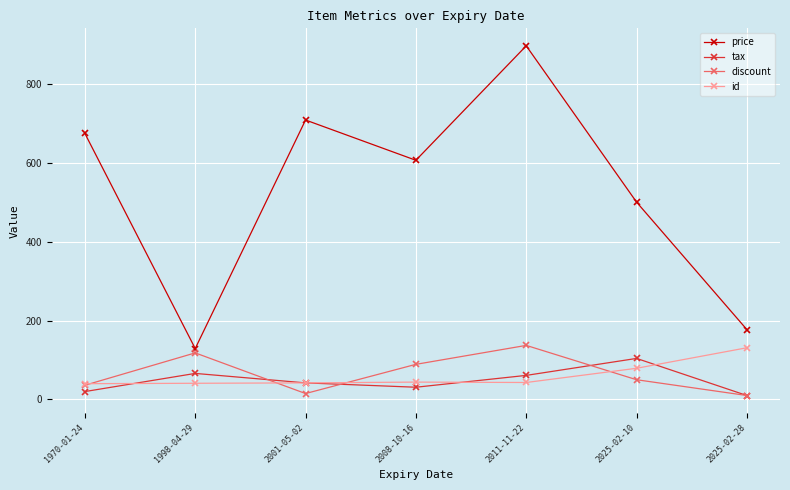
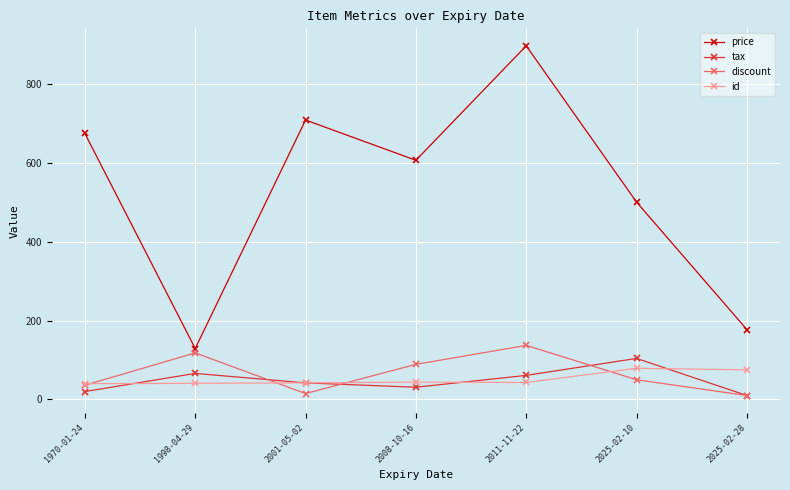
id, 2025-02-28: 130 -> 80
